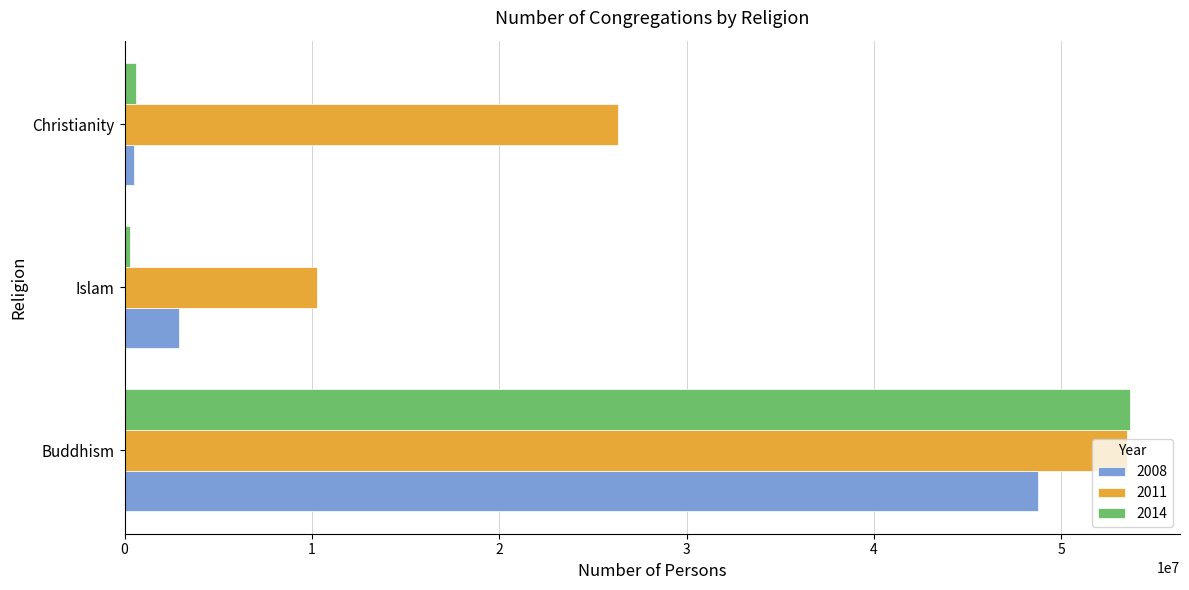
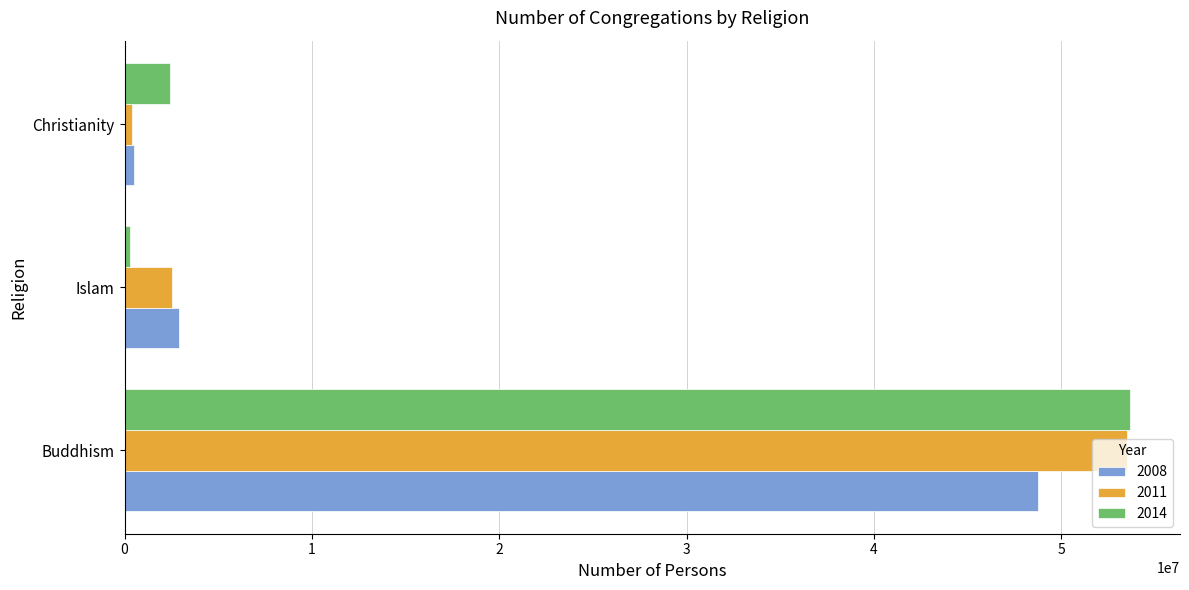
2014, Christianity: 600000 -> 2500000
2011, Christianity: 26300000 -> 400000
2011, Islam: 10300000 -> 2600000
